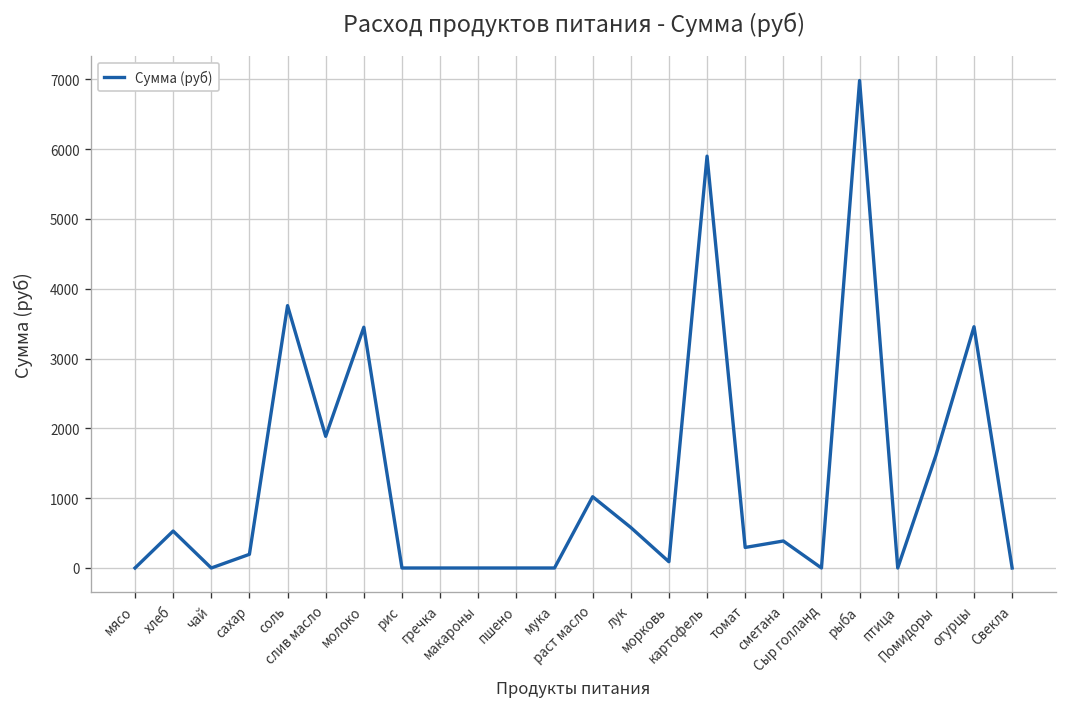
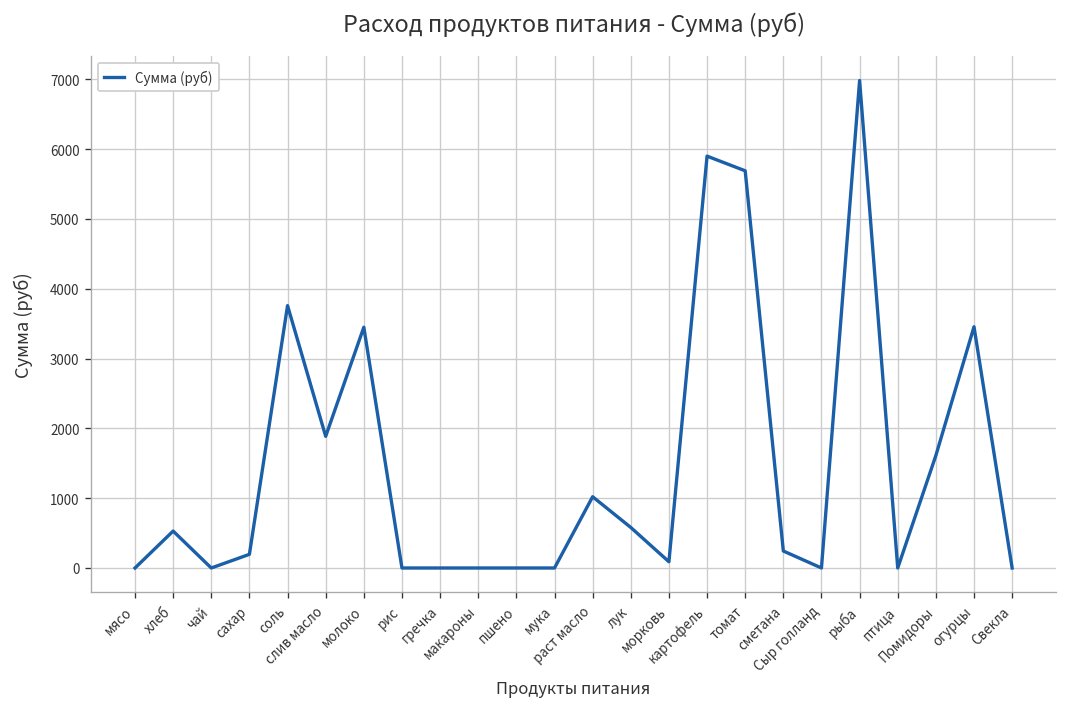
томат: 300 -> 5700
сметана: 400 -> 200
